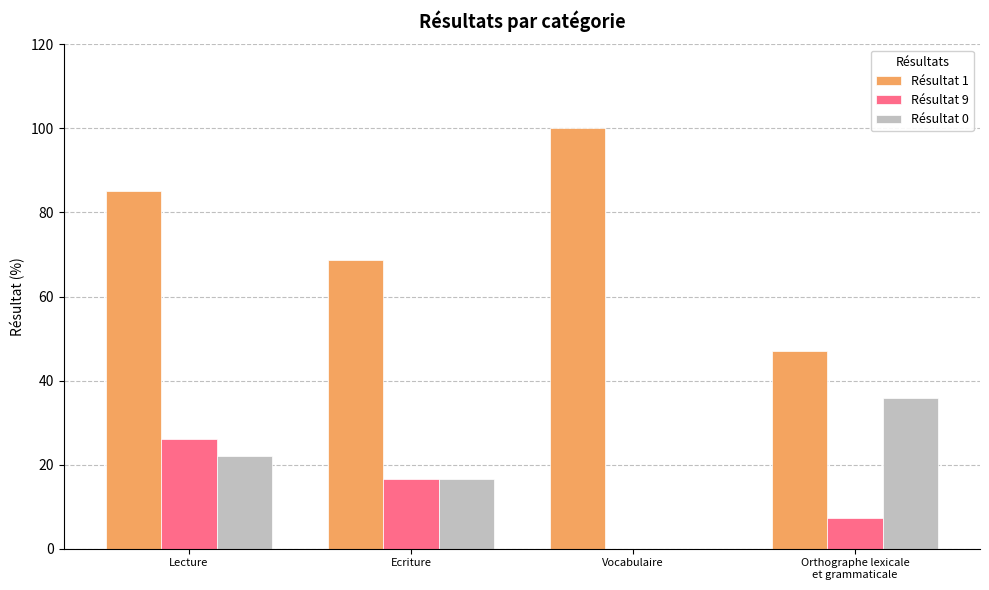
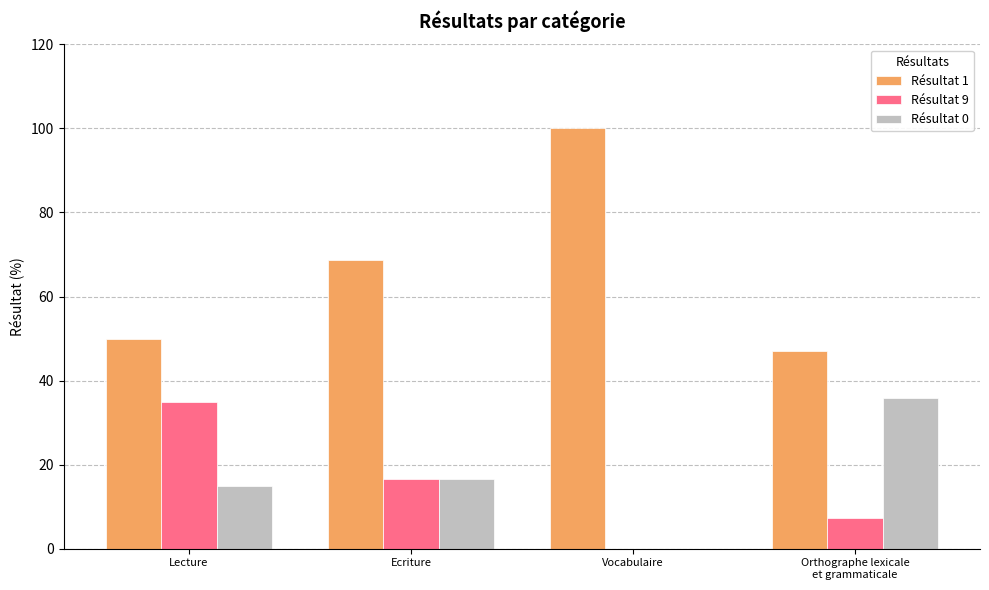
Résultat 1, Lecture: 85 -> 50
Résultat 9, Lecture: 26 -> 35
Résultat 0, Lecture: 22 -> 15
